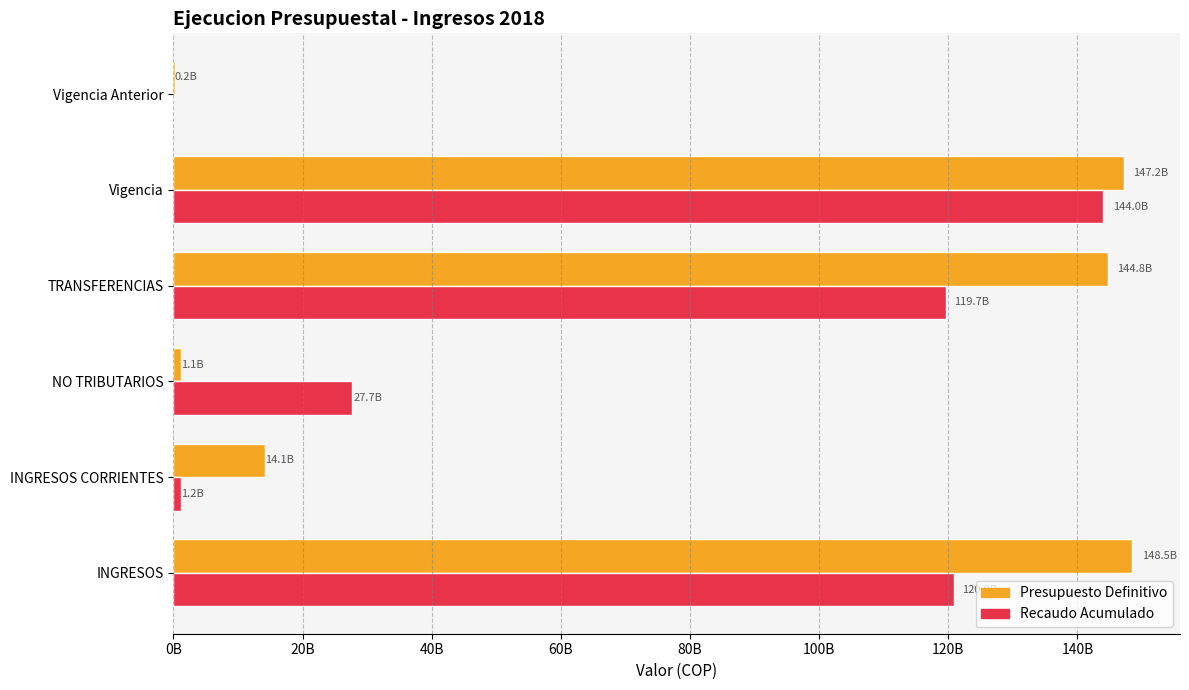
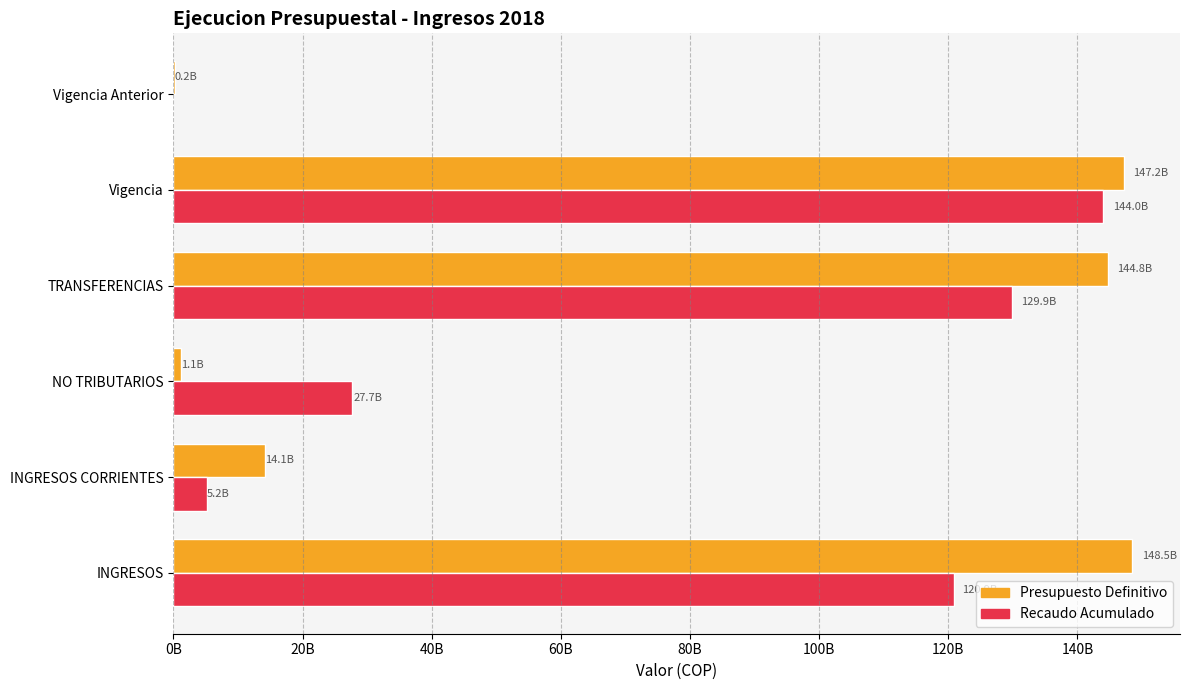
Recaudo Acumulado, TRANSFERENCIAS: 119.7B -> 129.9B
Recaudo Acumulado, INGRESOS CORRIENTES: 1.2B -> 5.2B
